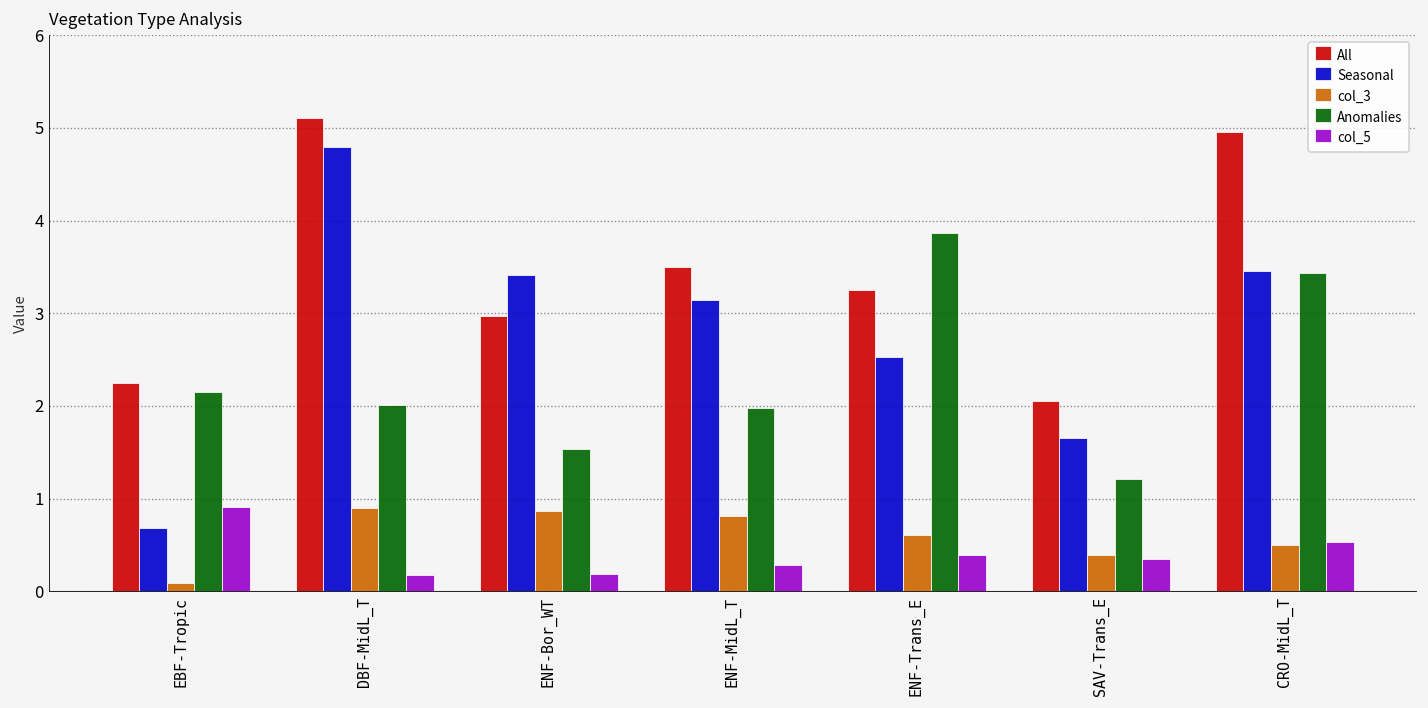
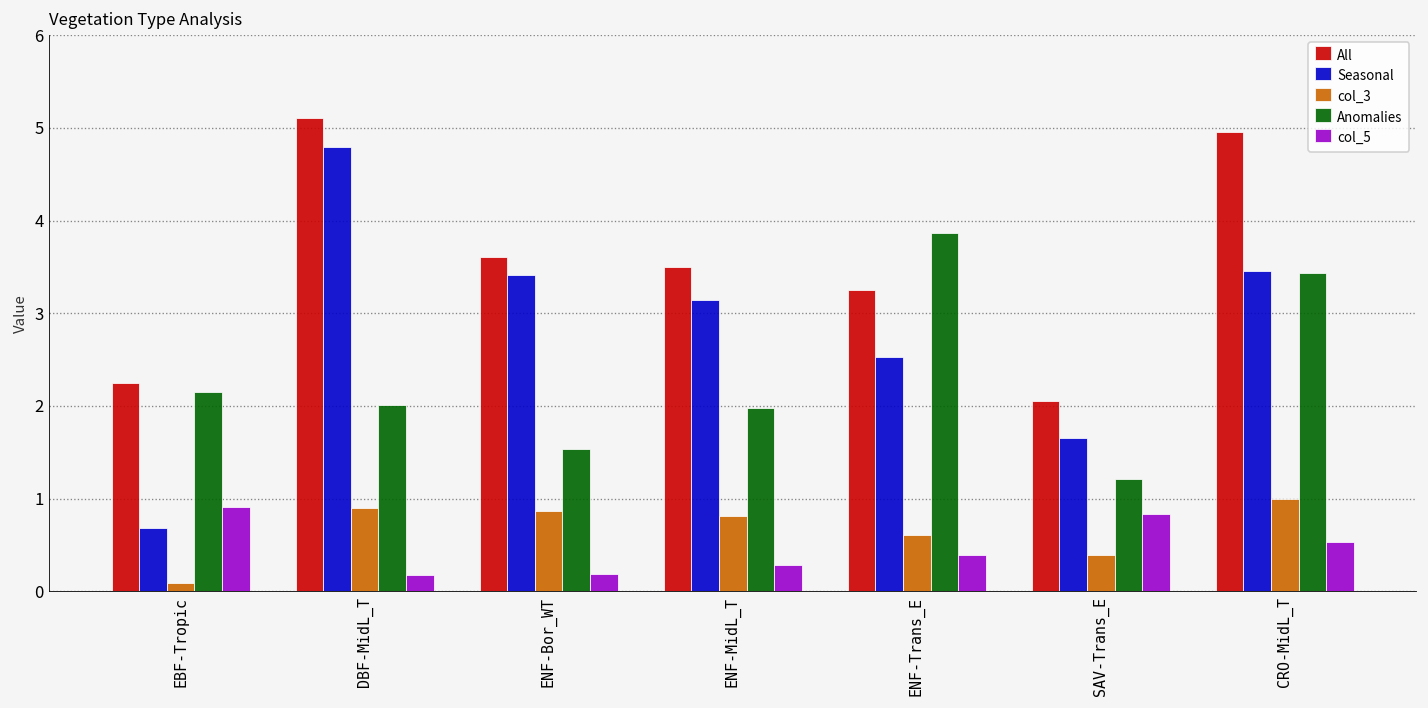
All, ENF-Bor_WT: 3.0 -> 3.6
col_5, SAV-Trans_E: 0.4 -> 0.8
col_3, CRO-MidL_T: 0.5 -> 1.0
